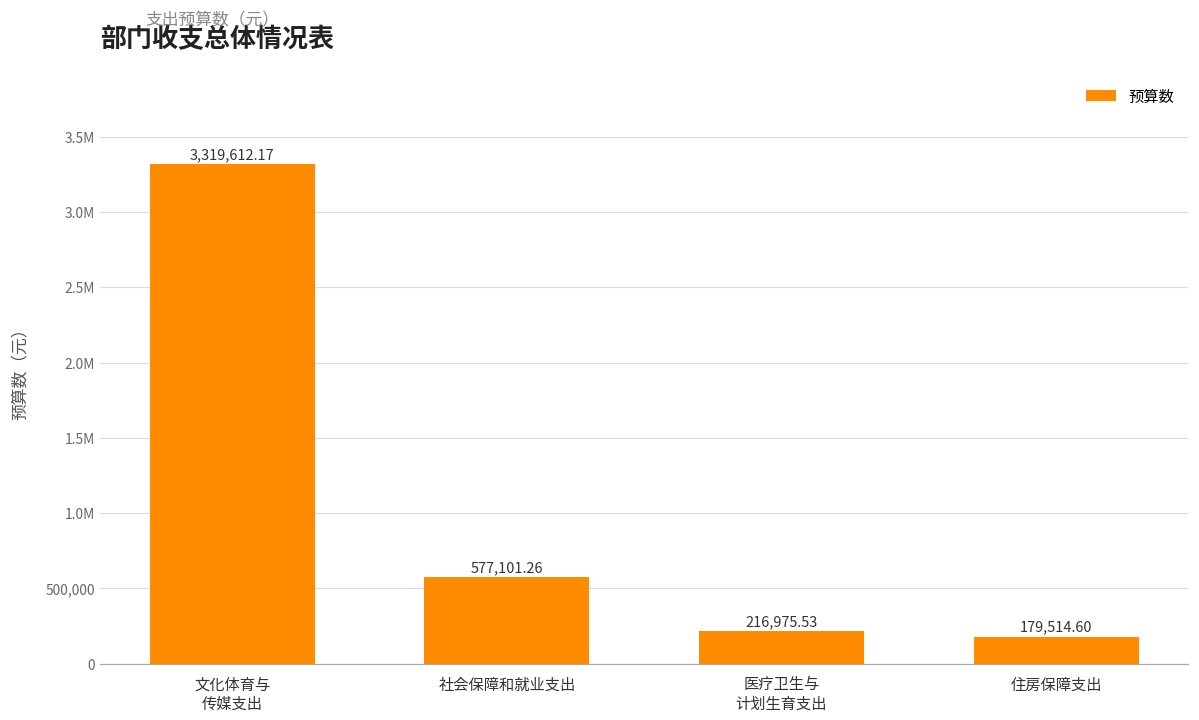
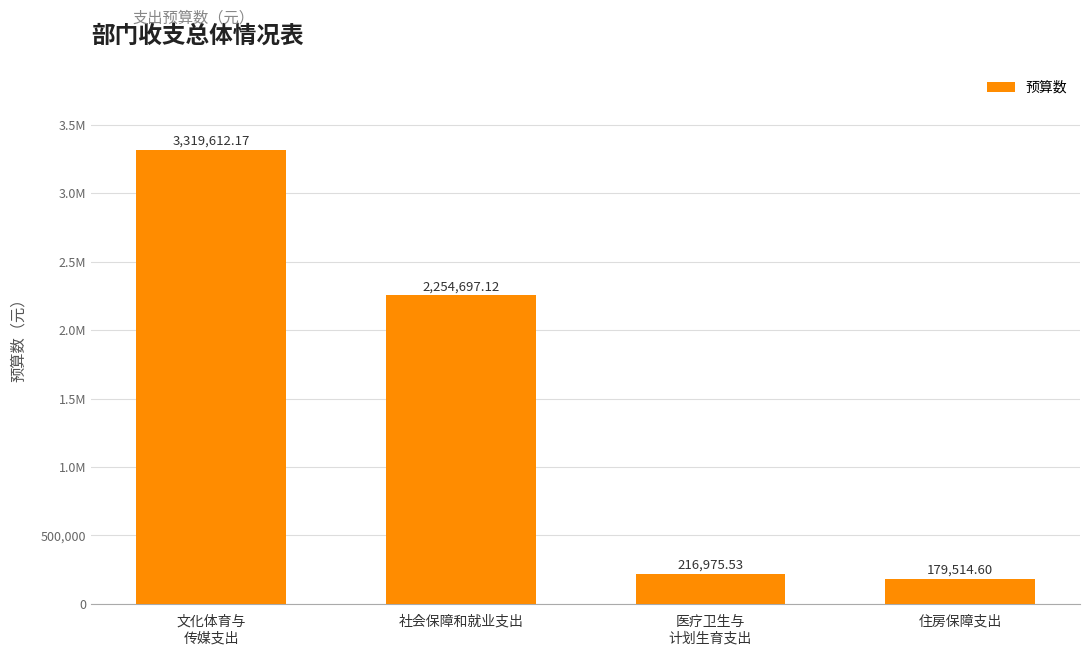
社会保障和就业支出: 577,101.26 -> 2,254,697.12
